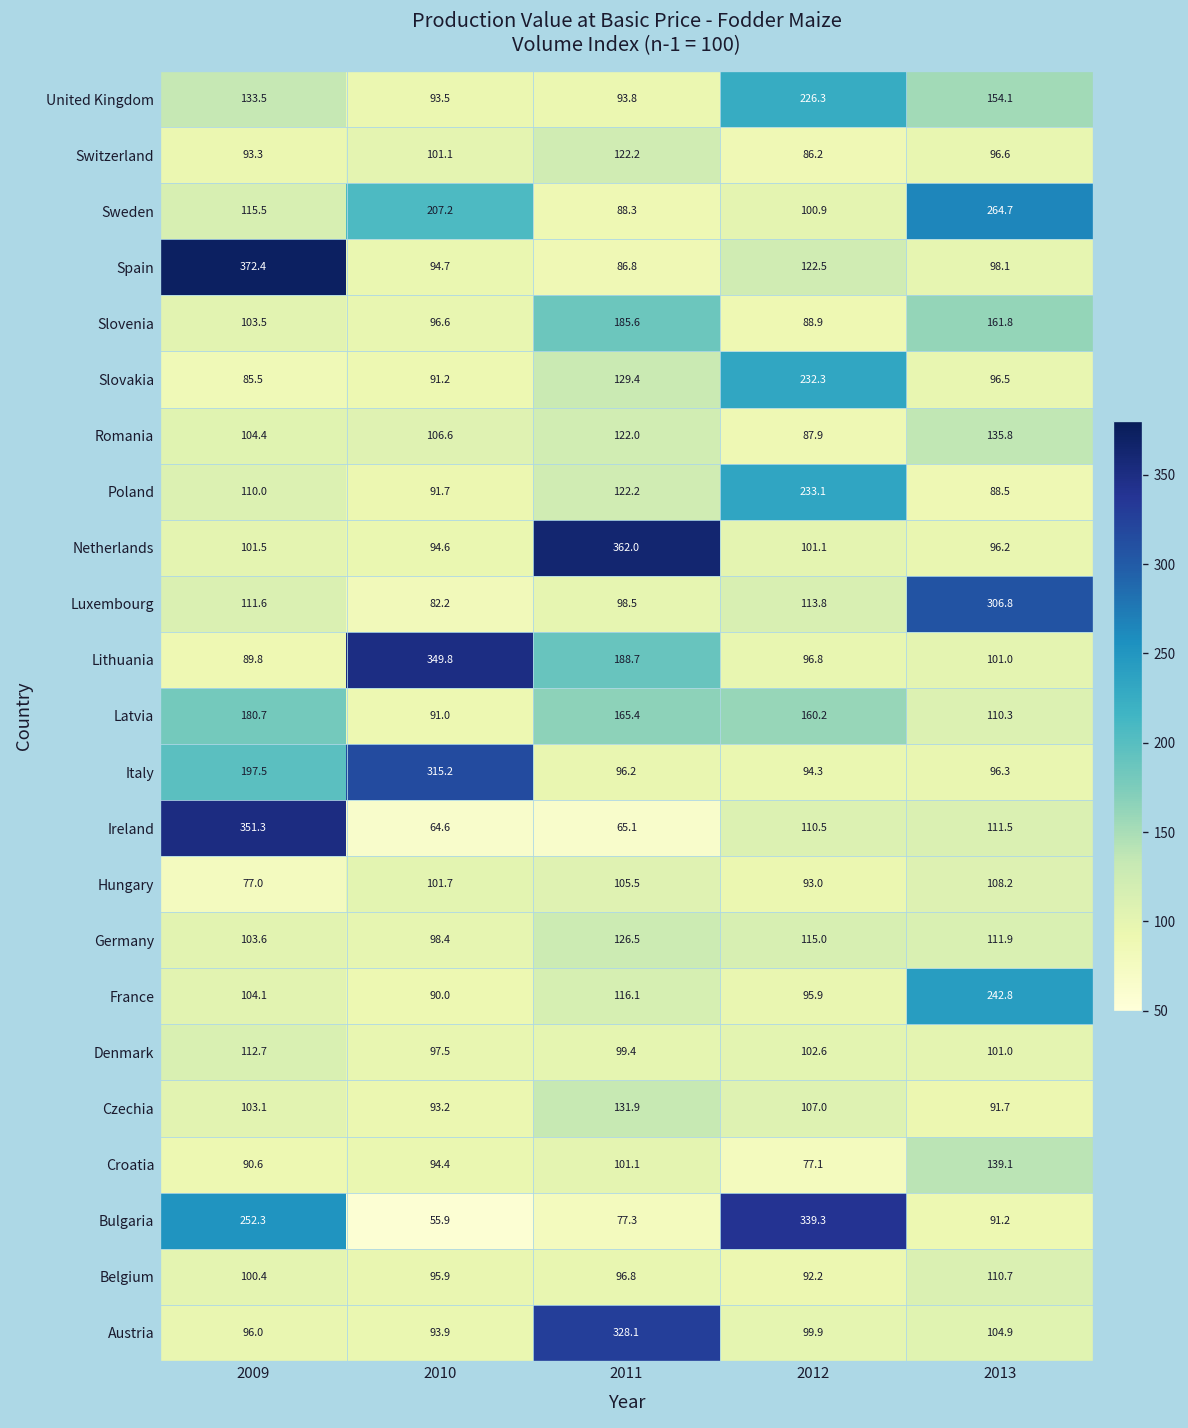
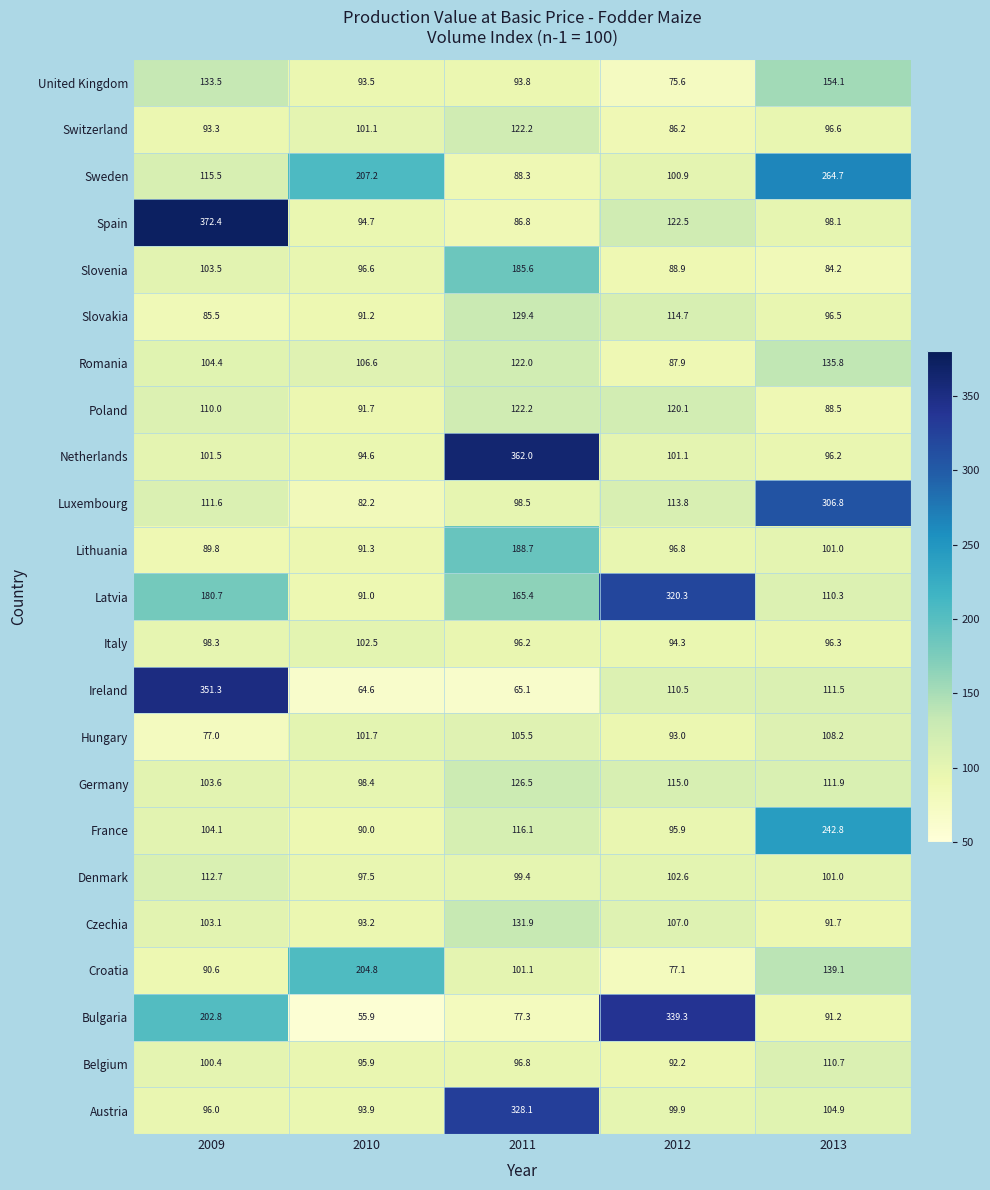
United Kingdom, 2012: 226.3 -> 75.6
Slovenia, 2013: 161.8 -> 84.2
Slovakia, 2012: 232.3 -> 114.7
Poland, 2012: 233.1 -> 120.1
Lithuania, 2010: 349.8 -> 91.3
Latvia, 2012: 160.2 -> 320.3
Italy, 2009: 197.5 -> 98.3
Italy, 2010: 315.2 -> 102.5
Croatia, 2010: 94.4 -> 204.8
Bulgaria, 2009: 252.3 -> 202.8
